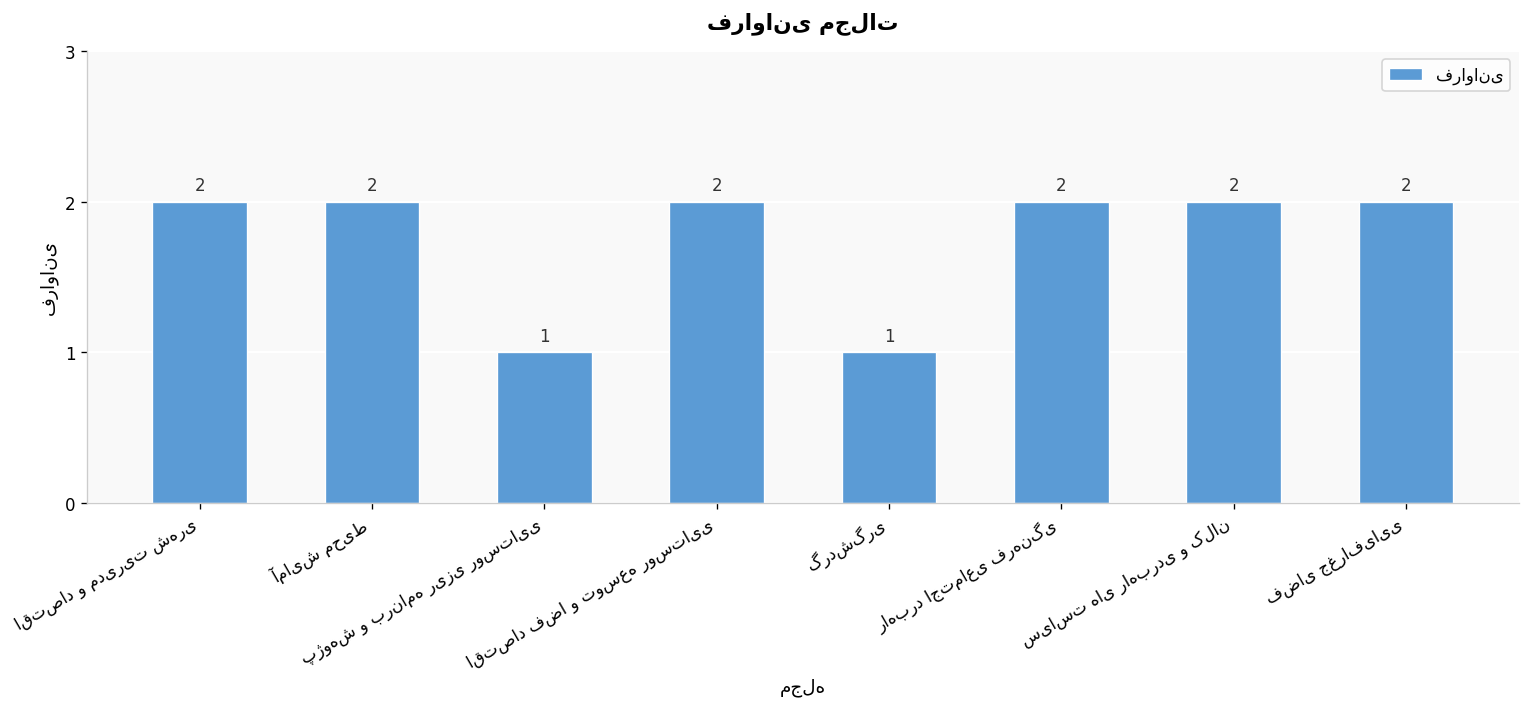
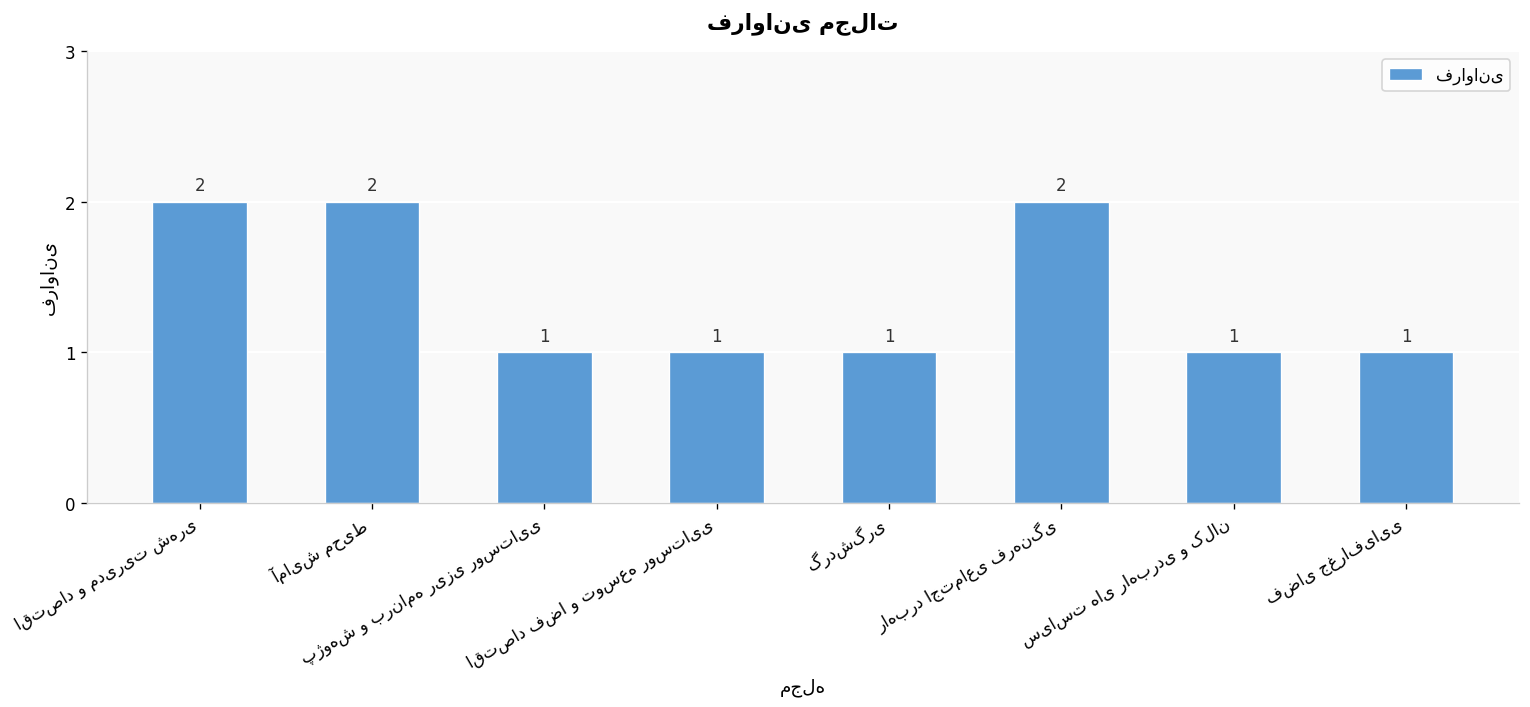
اقتصاد فضا و توسعه روستایی: 2 -> 1
سیاست های راهبردی و کلان: 2 -> 1
فضای جغرافیایی: 2 -> 1
